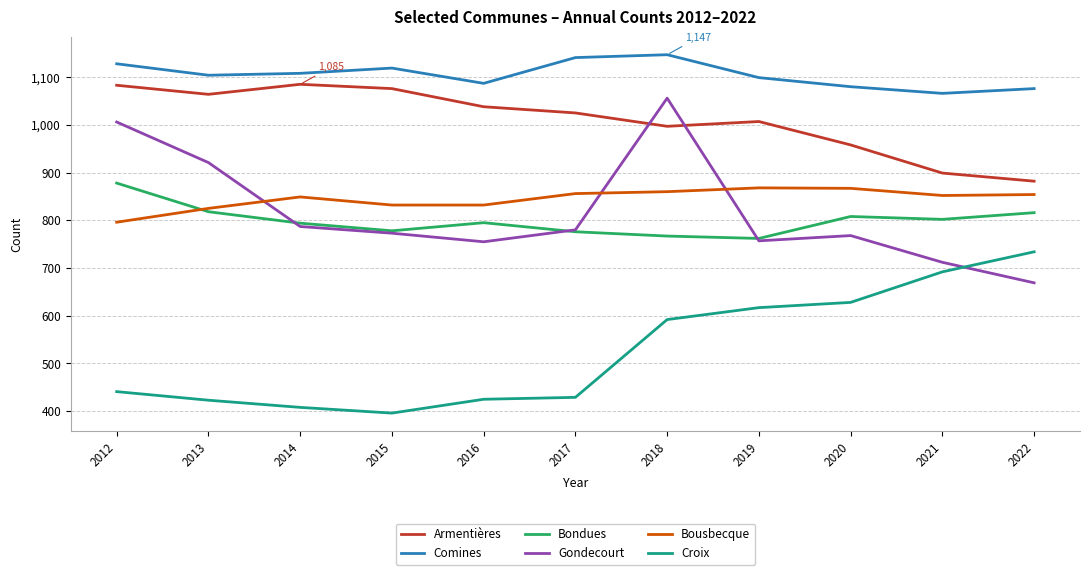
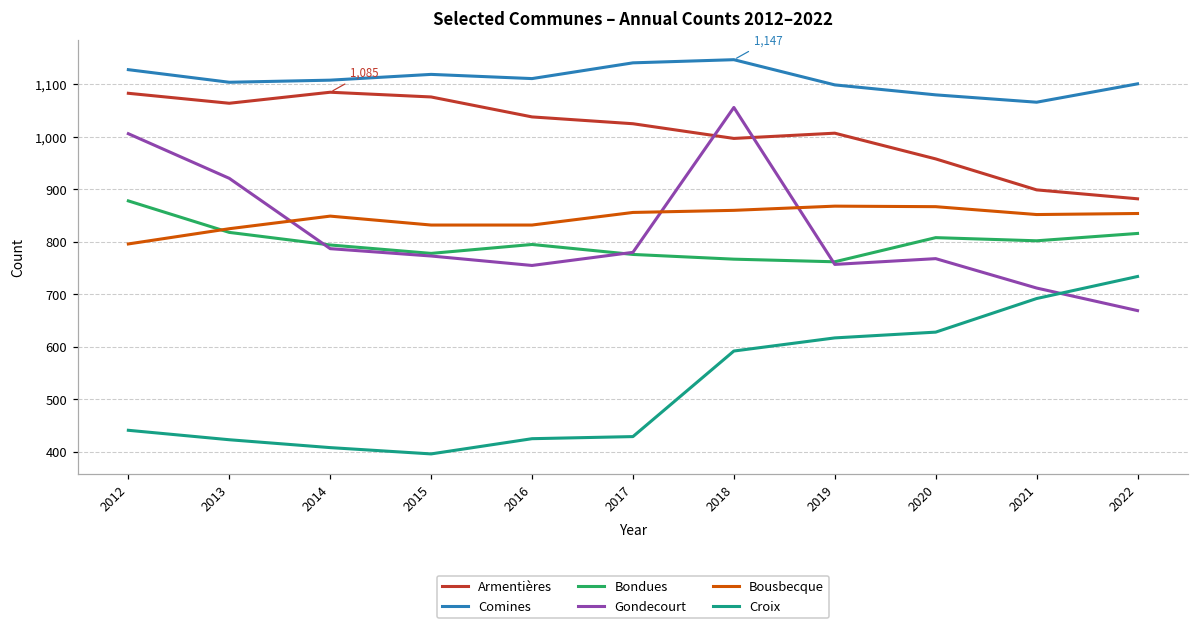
Comines, 2016: 1,090 -> 1,110
Comines, 2022: 1,080 -> 1,100
